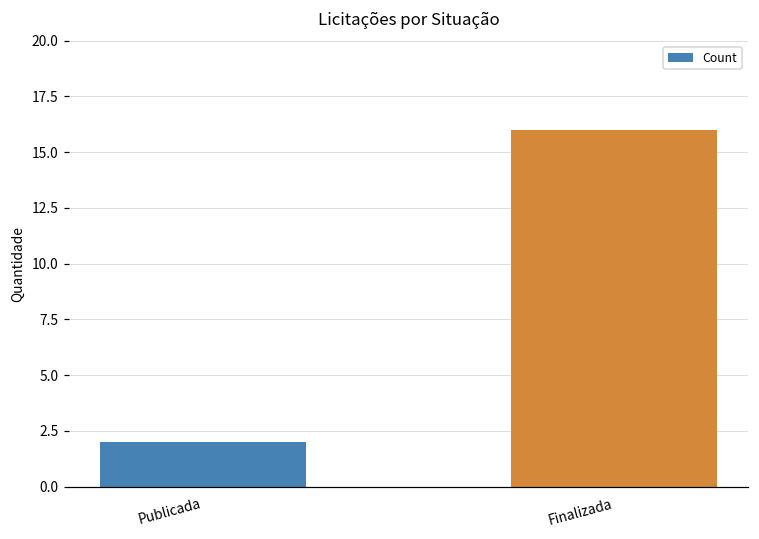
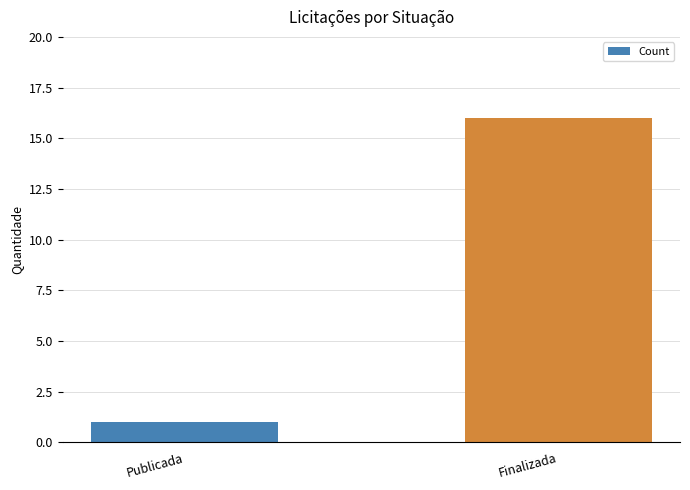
Publicada: 2 -> 1
